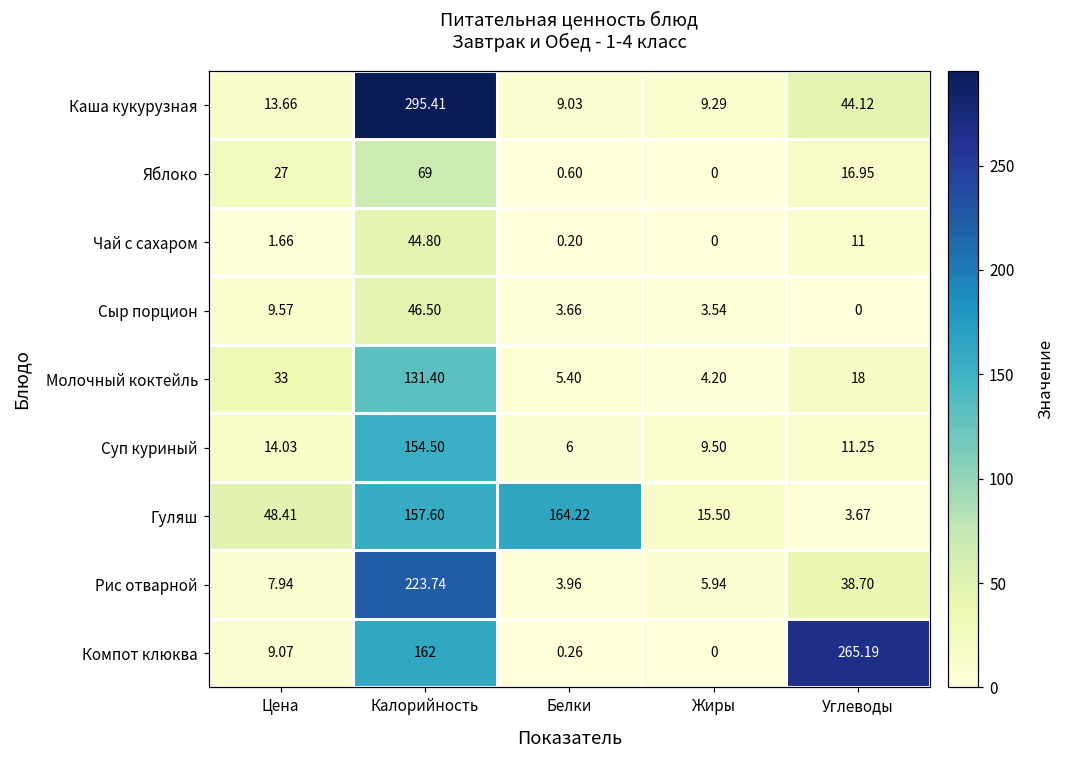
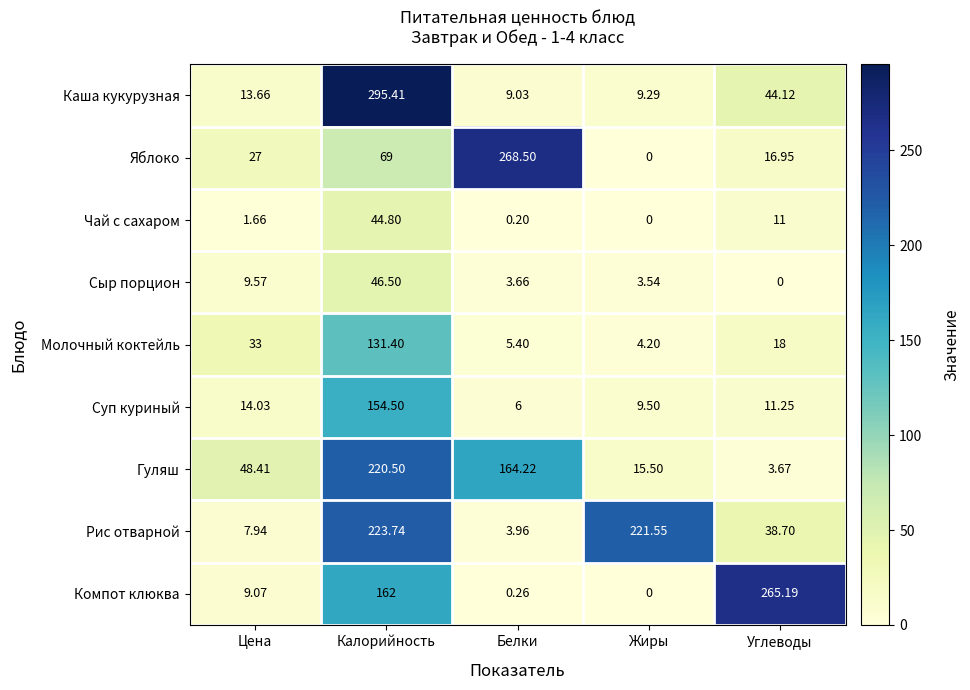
Яблоко, Белки: 0.60 -> 268.50
Гуляш, Калорийность: 157.60 -> 220.50
Рис отварной, Жиры: 5.94 -> 221.55
